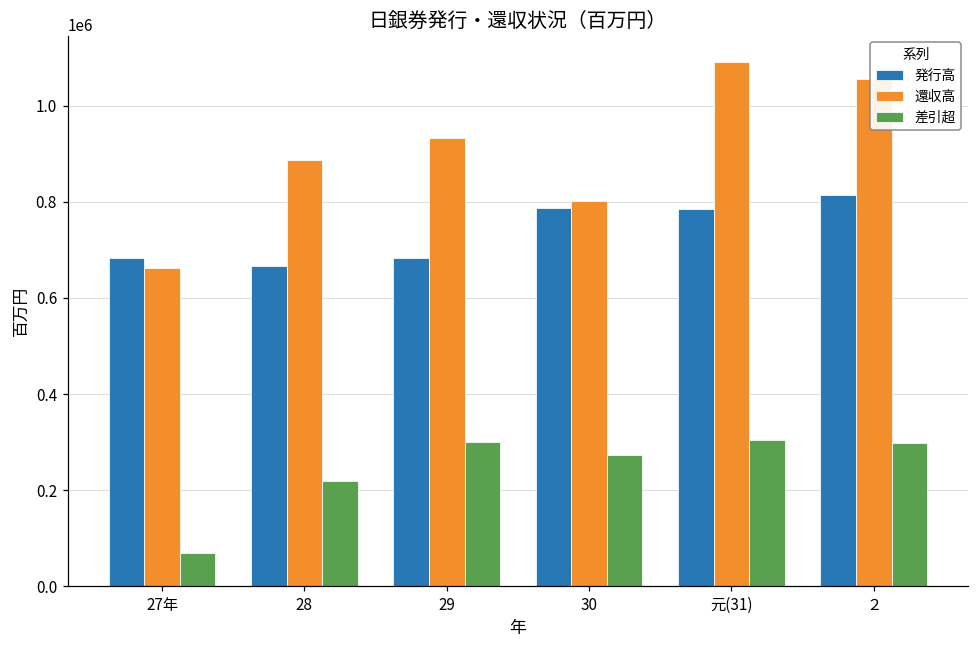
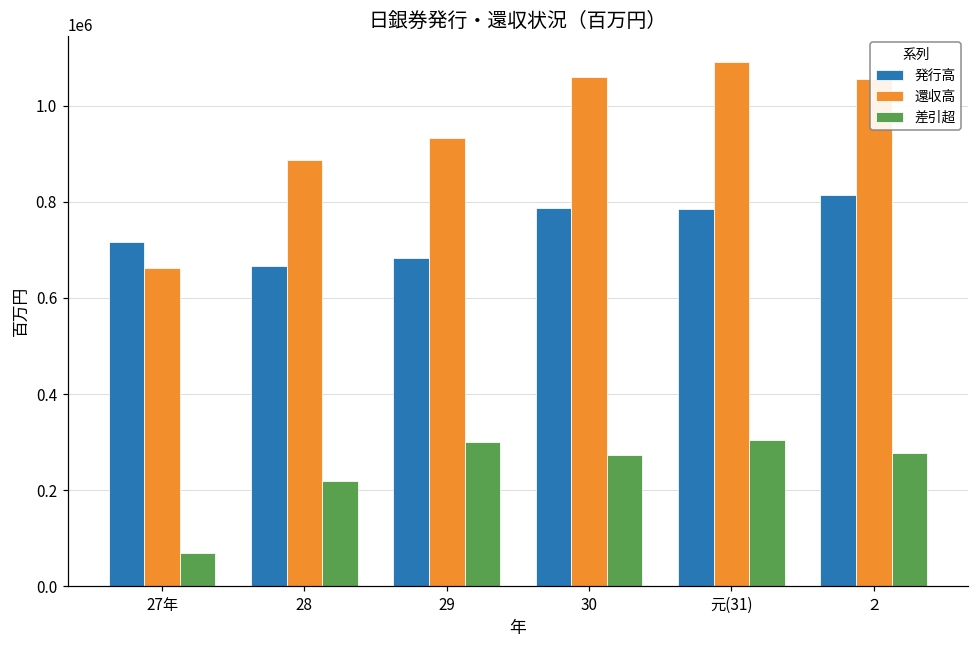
発行高, 27年: 680000 -> 720000
還収高, 30: 800000 -> 1060000
差引超, ２: 300000 -> 280000
